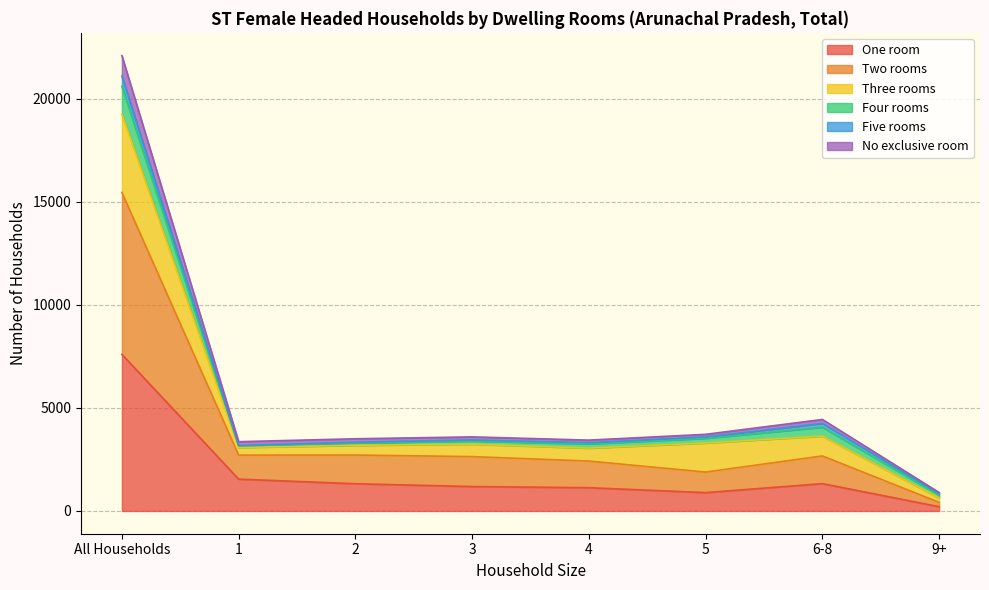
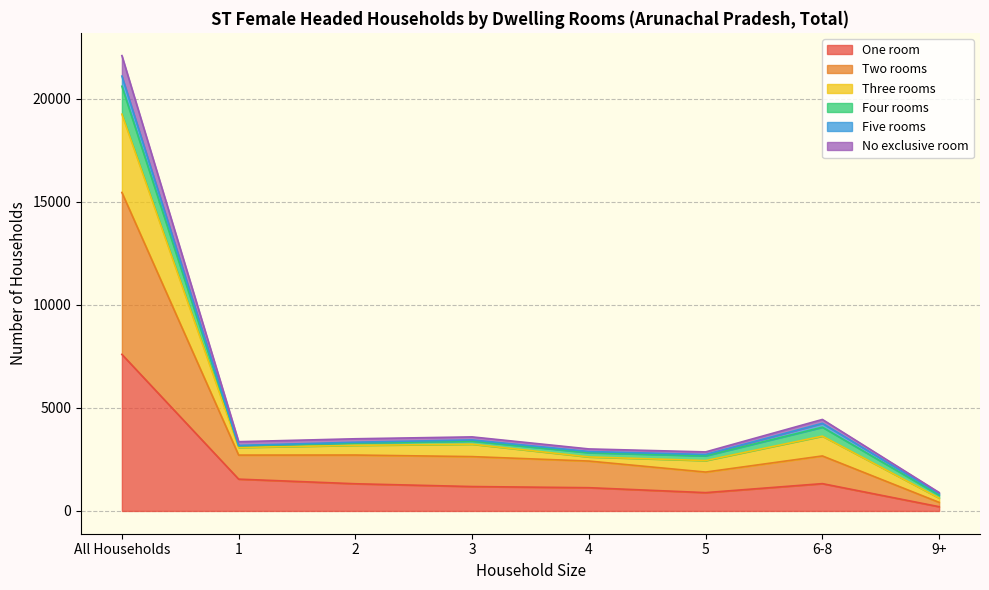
Three rooms, 4: 600 -> 200
Three rooms, 5: 1400 -> 600
